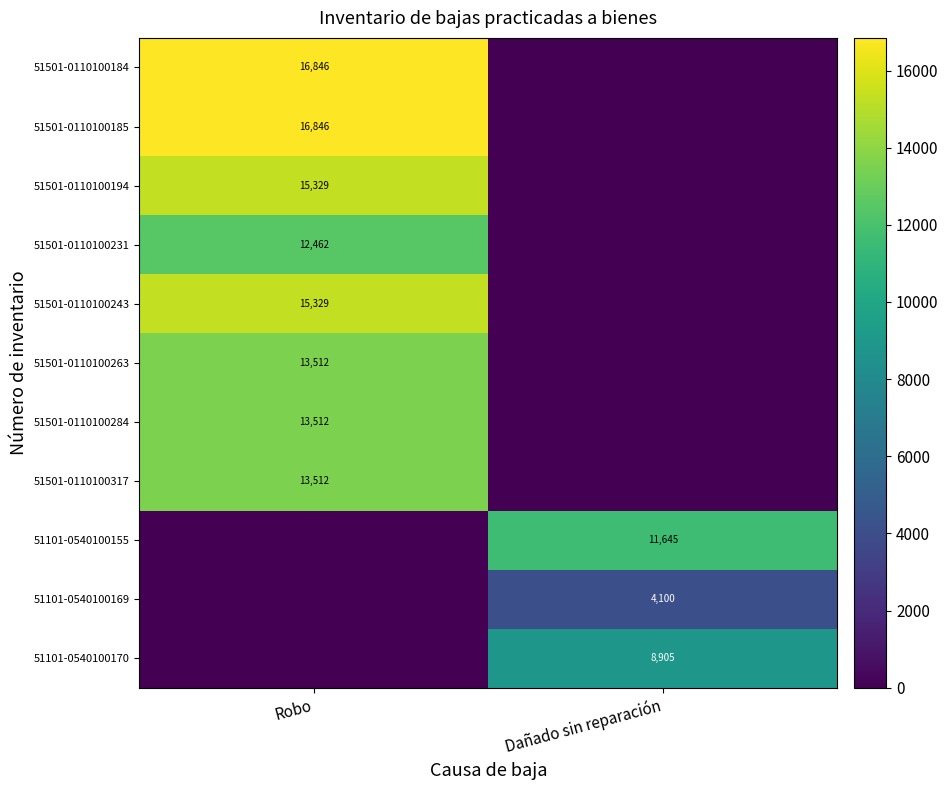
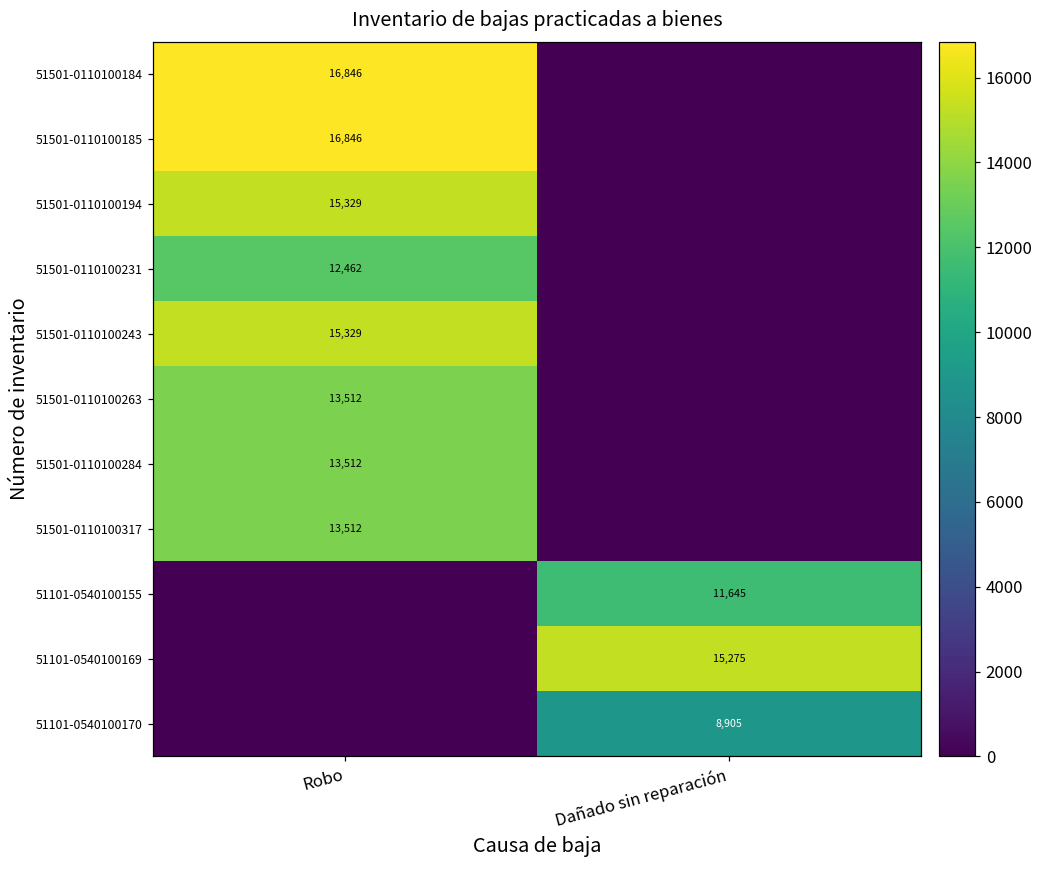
51101-0540100169, Dañado sin reparación: 4,100 -> 15,275
